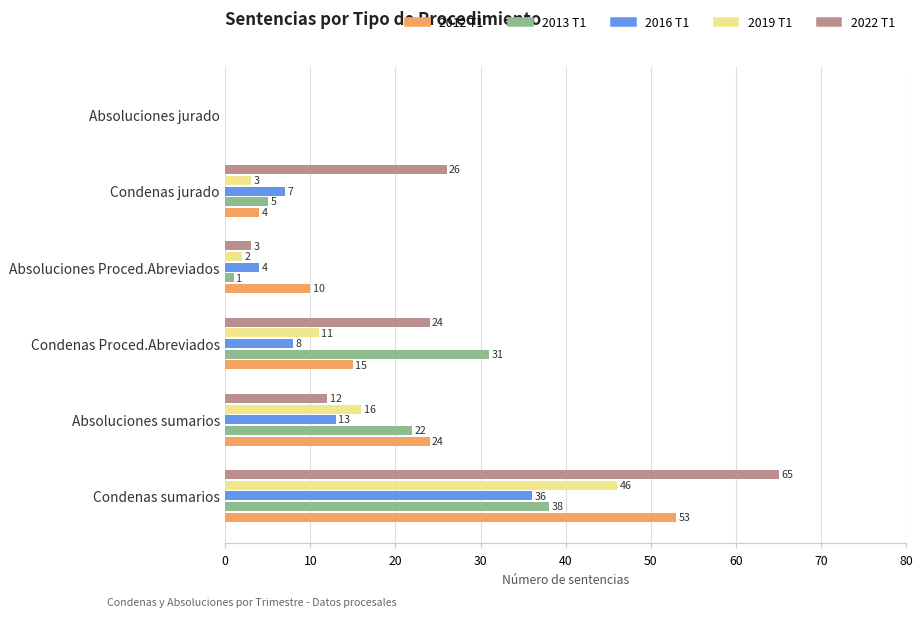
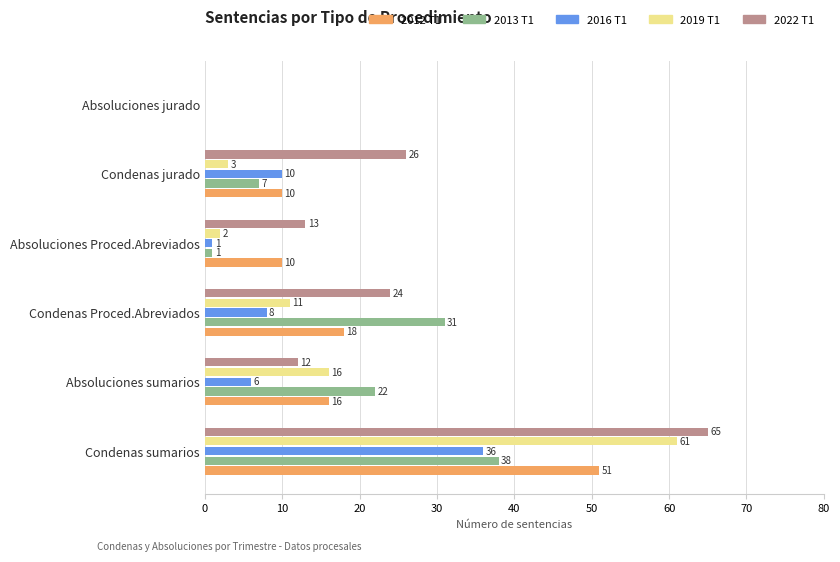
2016 T1, Condenas jurado: 7 -> 10
2013 T1, Condenas jurado: 5 -> 7
2012 T1, Condenas jurado: 4 -> 10
2022 T1, Absoluciones Proced.Abreviados: 3 -> 13
2016 T1, Absoluciones Proced.Abreviados: 4 -> 1
2012 T1, Condenas Proced.Abreviados: 15 -> 18
2016 T1, Absoluciones sumarios: 13 -> 6
2012 T1, Absoluciones sumarios: 24 -> 16
2019 T1, Condenas sumarios: 46 -> 61
2012 T1, Condenas sumarios: 53 -> 51
